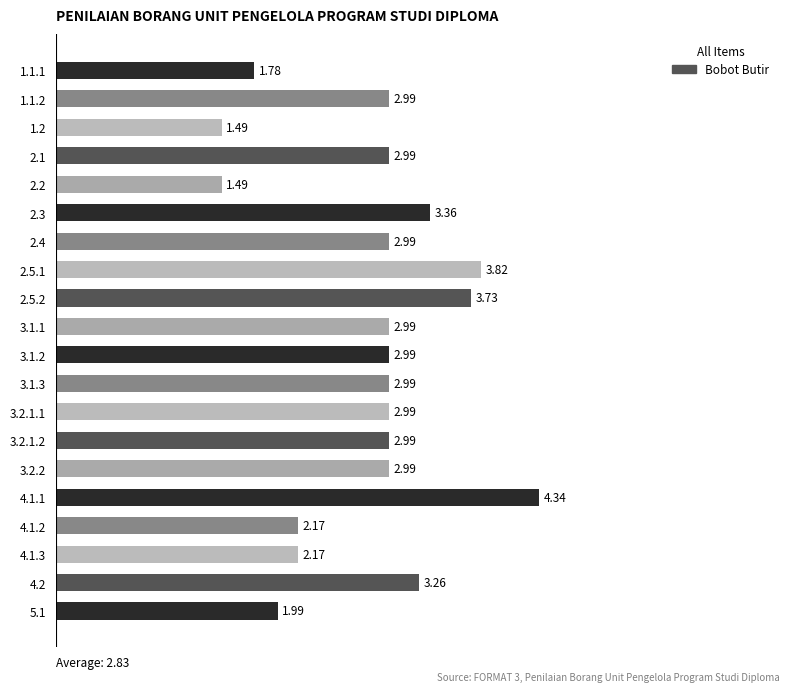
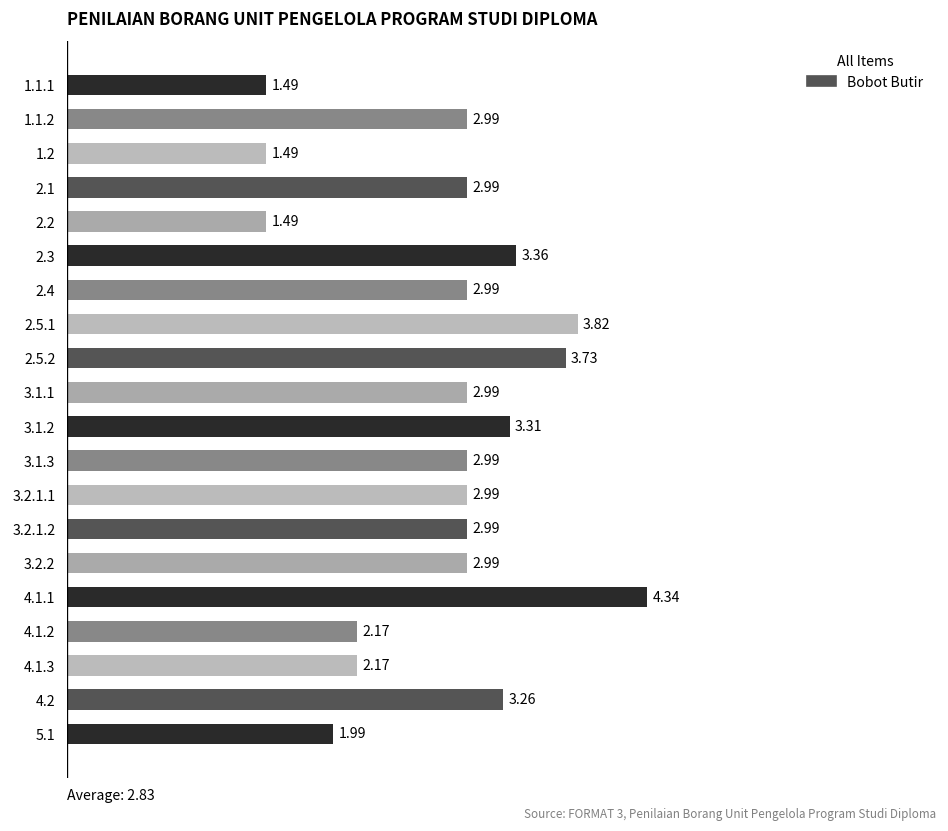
1.1.1: 1.78 -> 1.49
3.1.2: 2.99 -> 3.31
